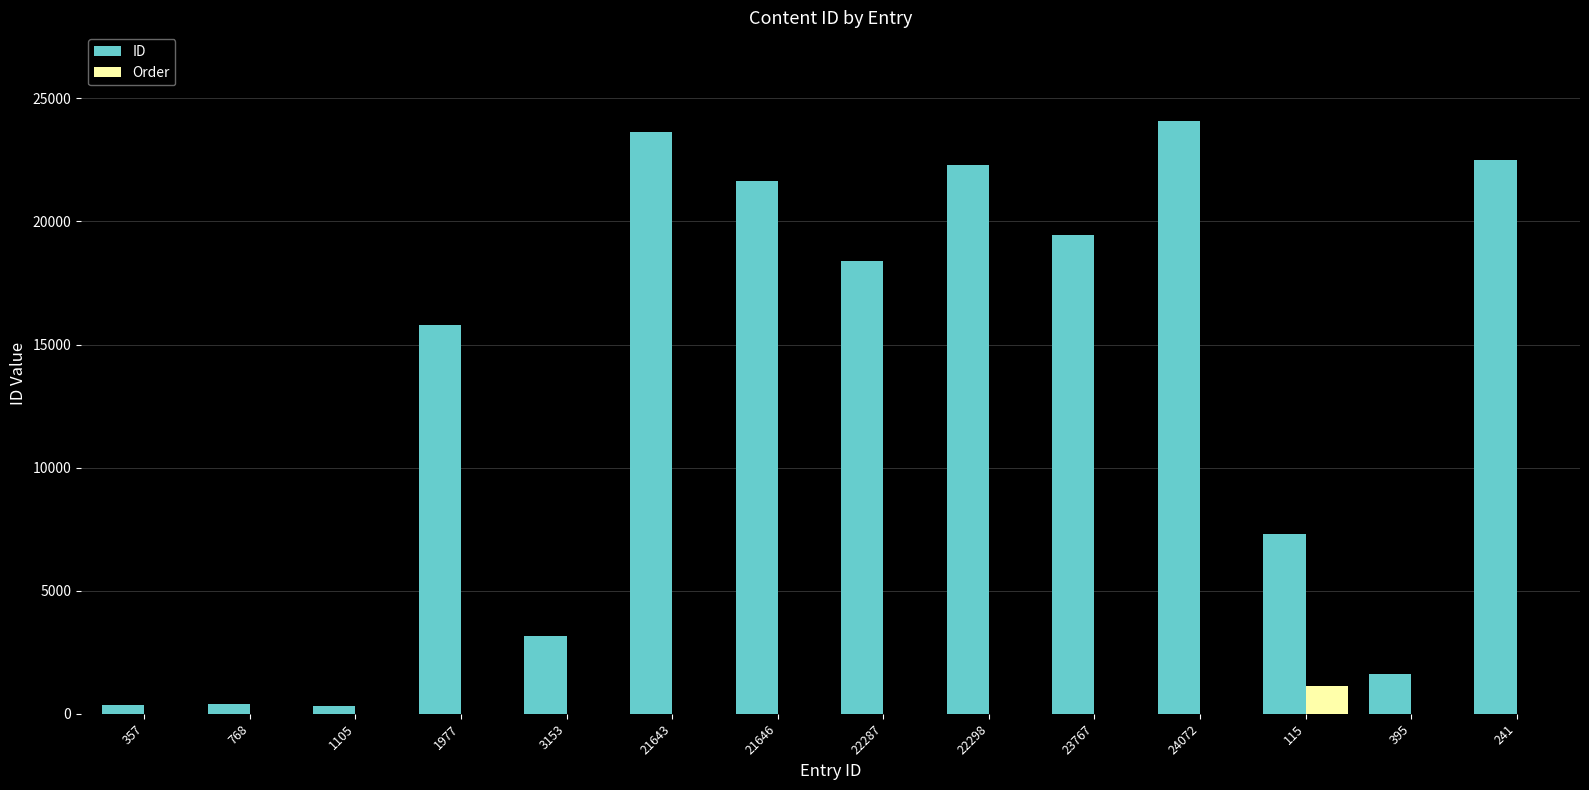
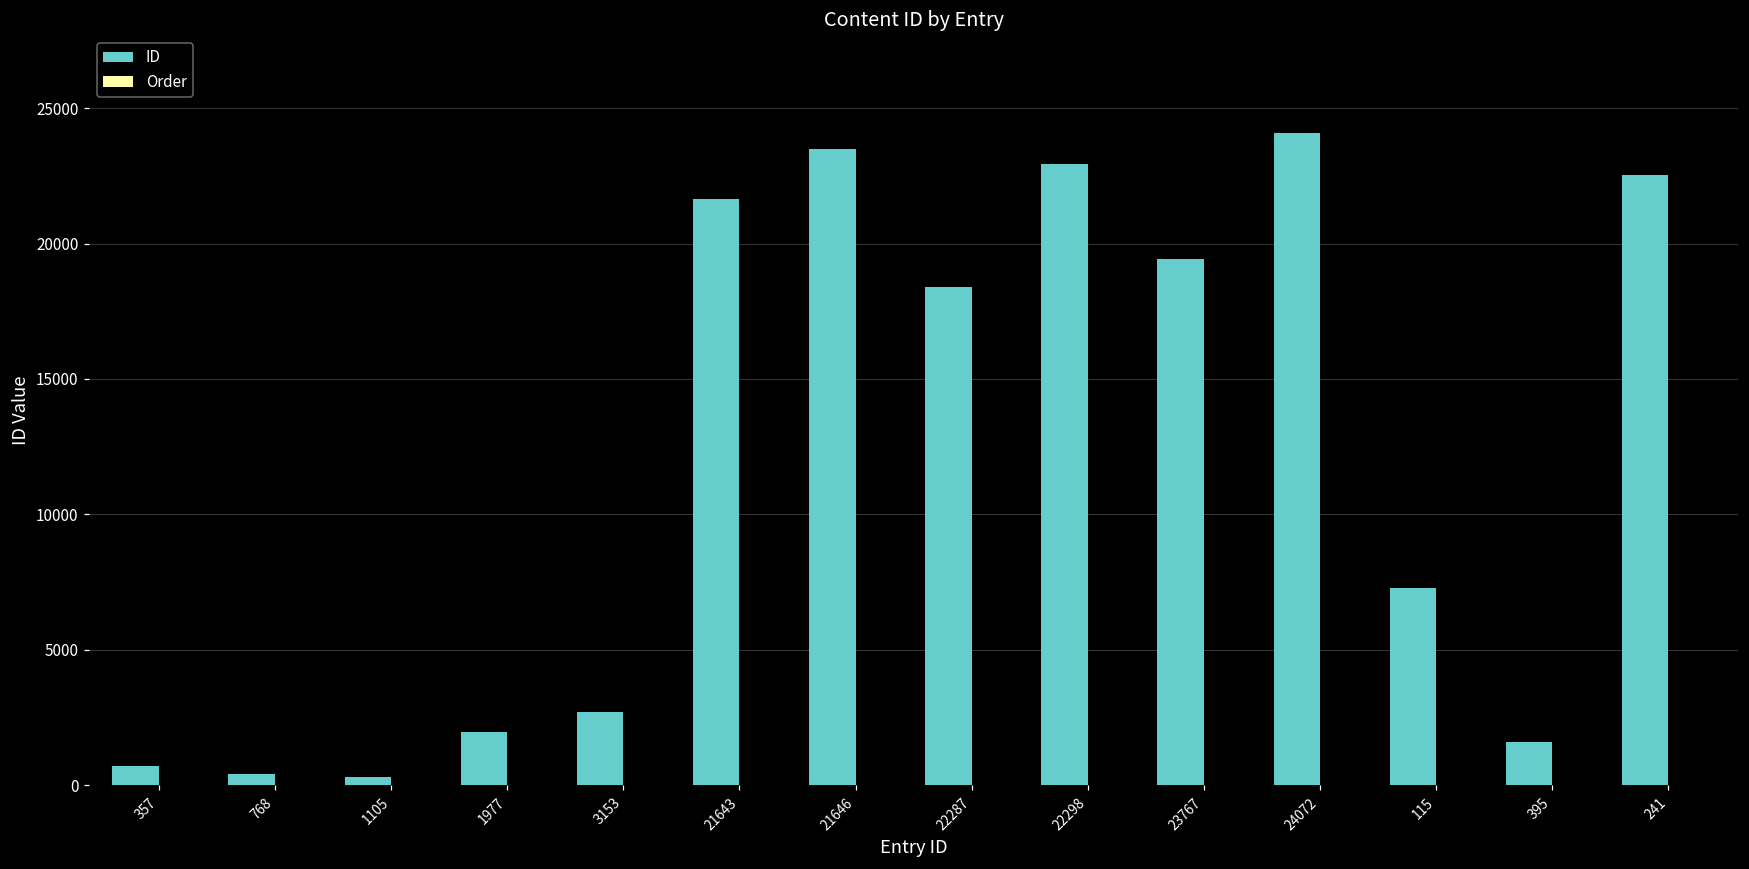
ID, 357: 400 -> 700
ID, 1977: 15800 -> 2000
ID, 3153: 3200 -> 2700
ID, 21643: 23700 -> 21600
ID, 21646: 21600 -> 23500
ID, 22298: 22300 -> 22900
Order, 115: 1100 -> 0
